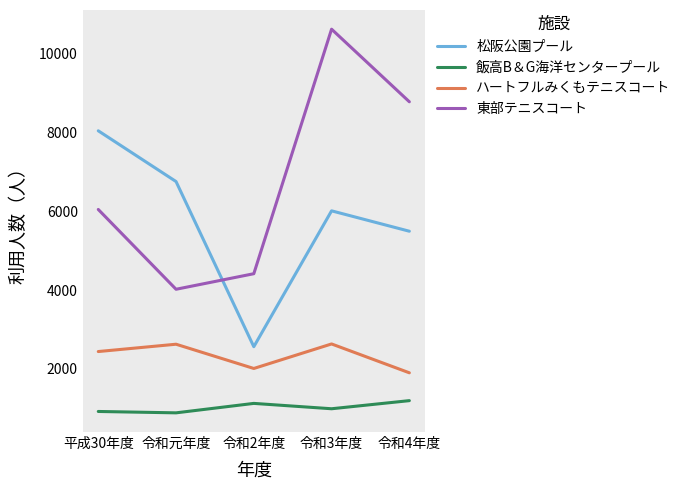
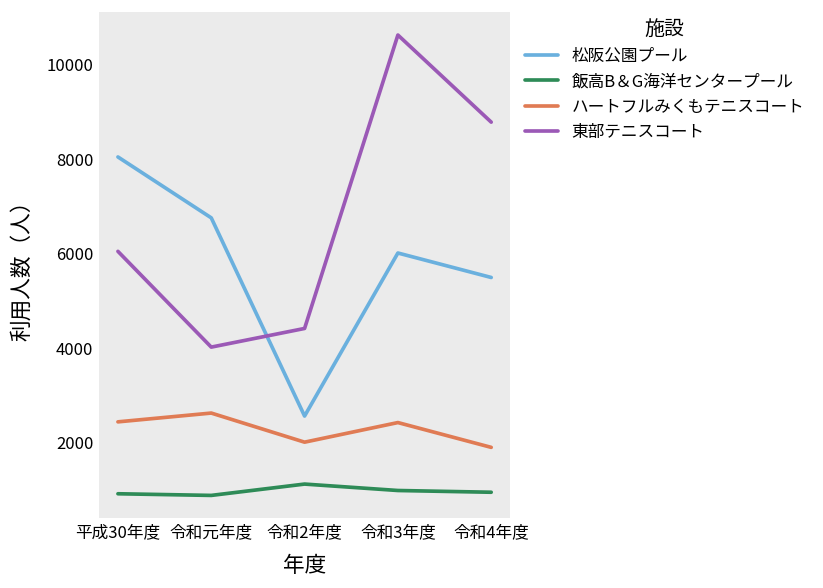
ハートフルみくもテニスコート, 令和3年度: 2600 -> 2400
飯高B＆G海洋センタープール, 令和4年度: 1200 -> 1000
